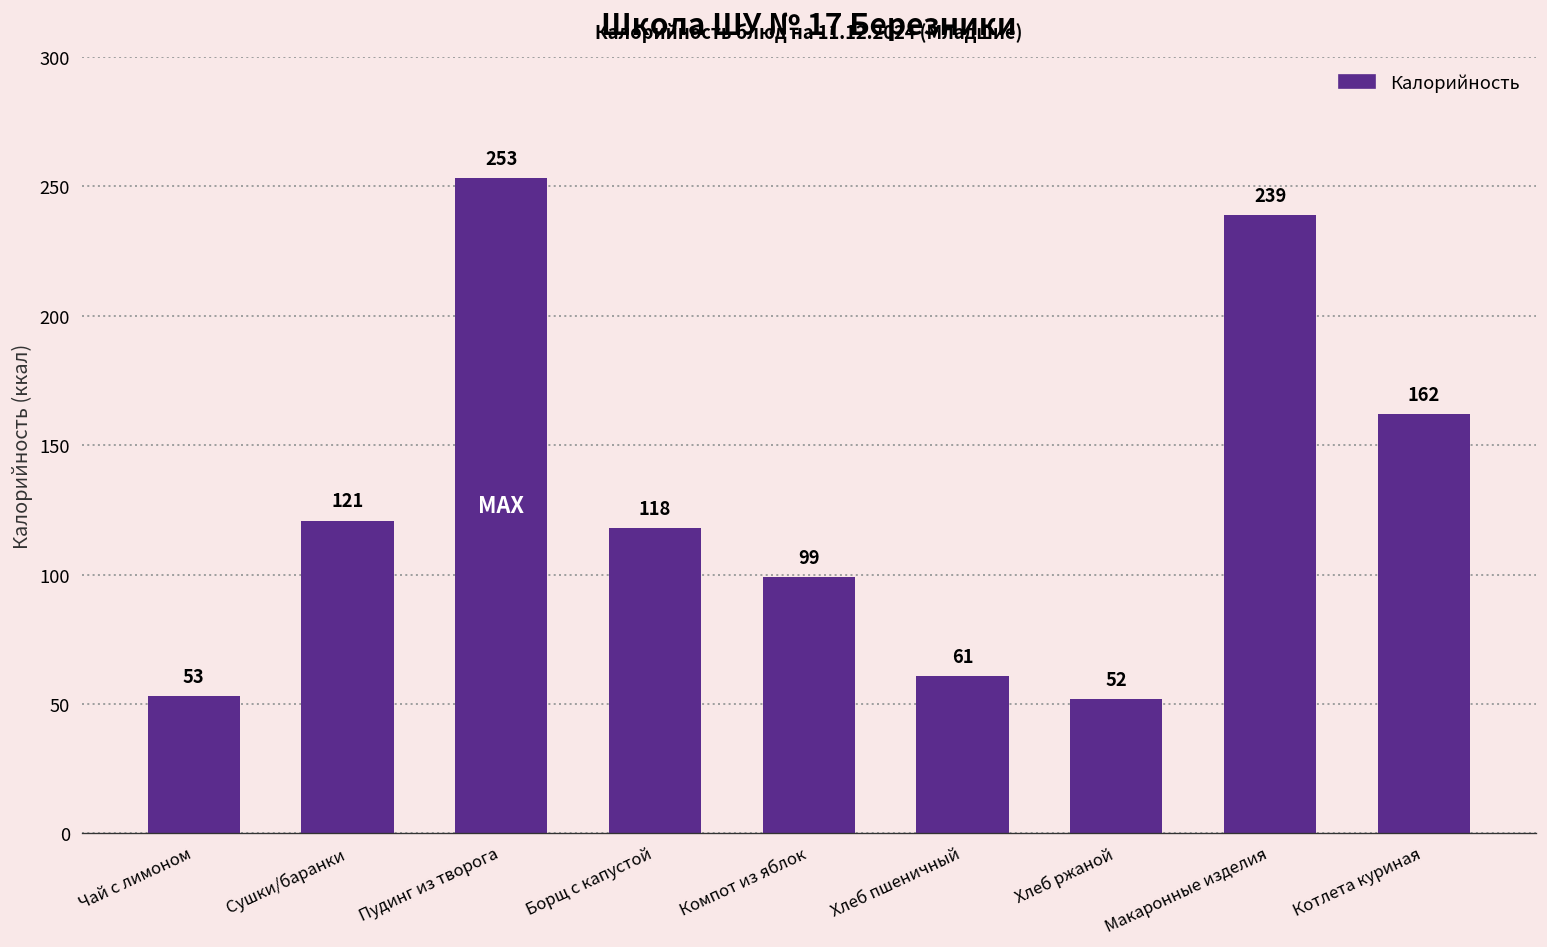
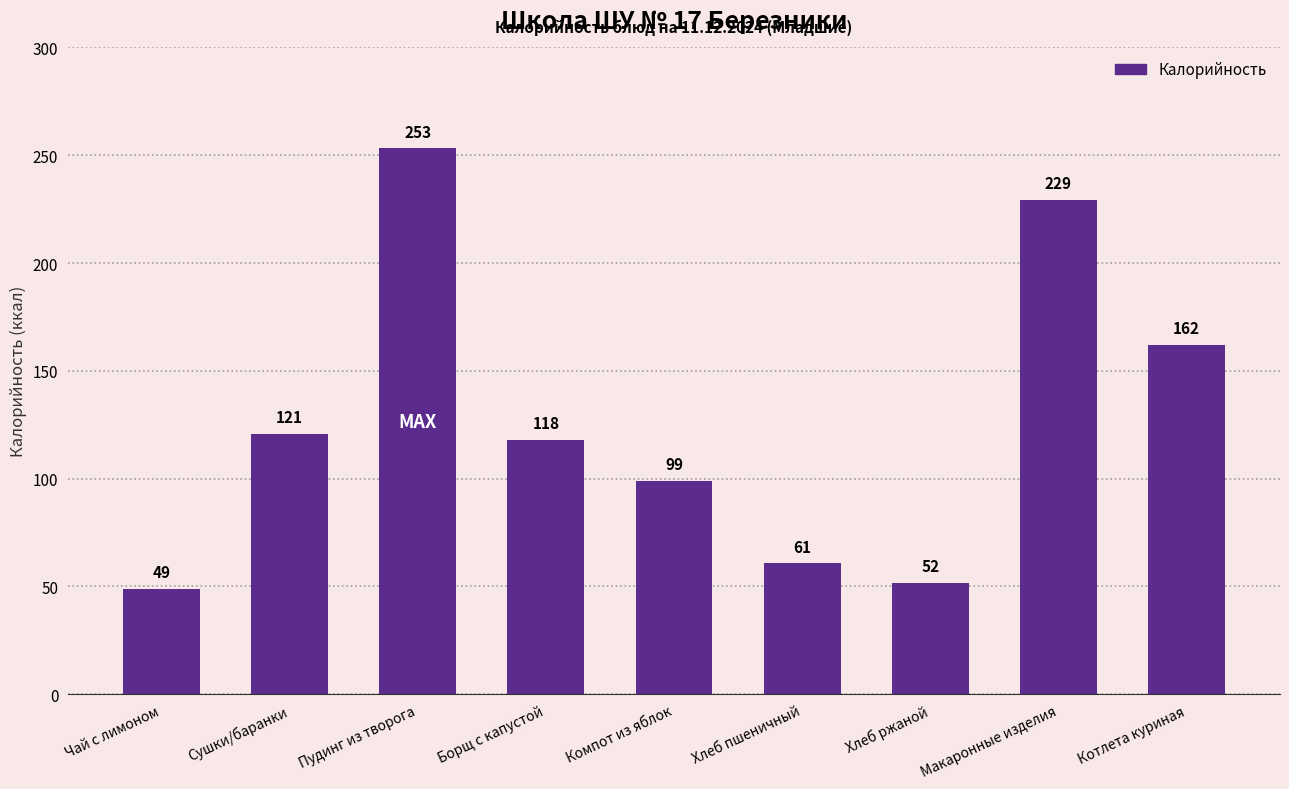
Чай с лимоном: 53 -> 49
Макаронные изделия: 239 -> 229
